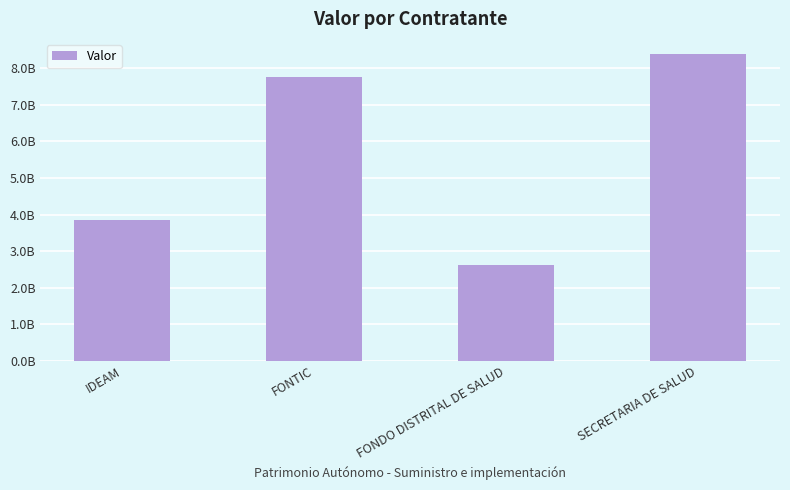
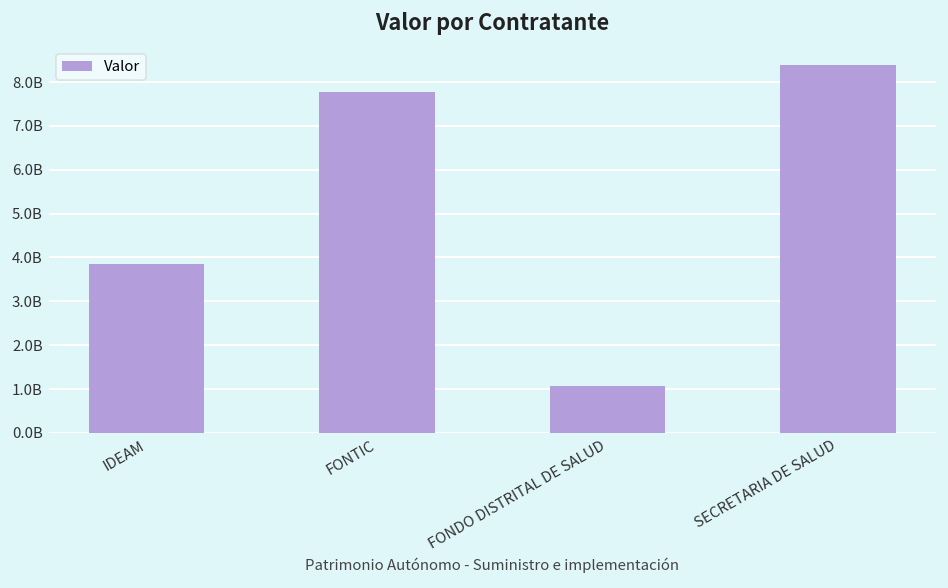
FONDO DISTRITAL DE SALUD: 2600000000 -> 1100000000
